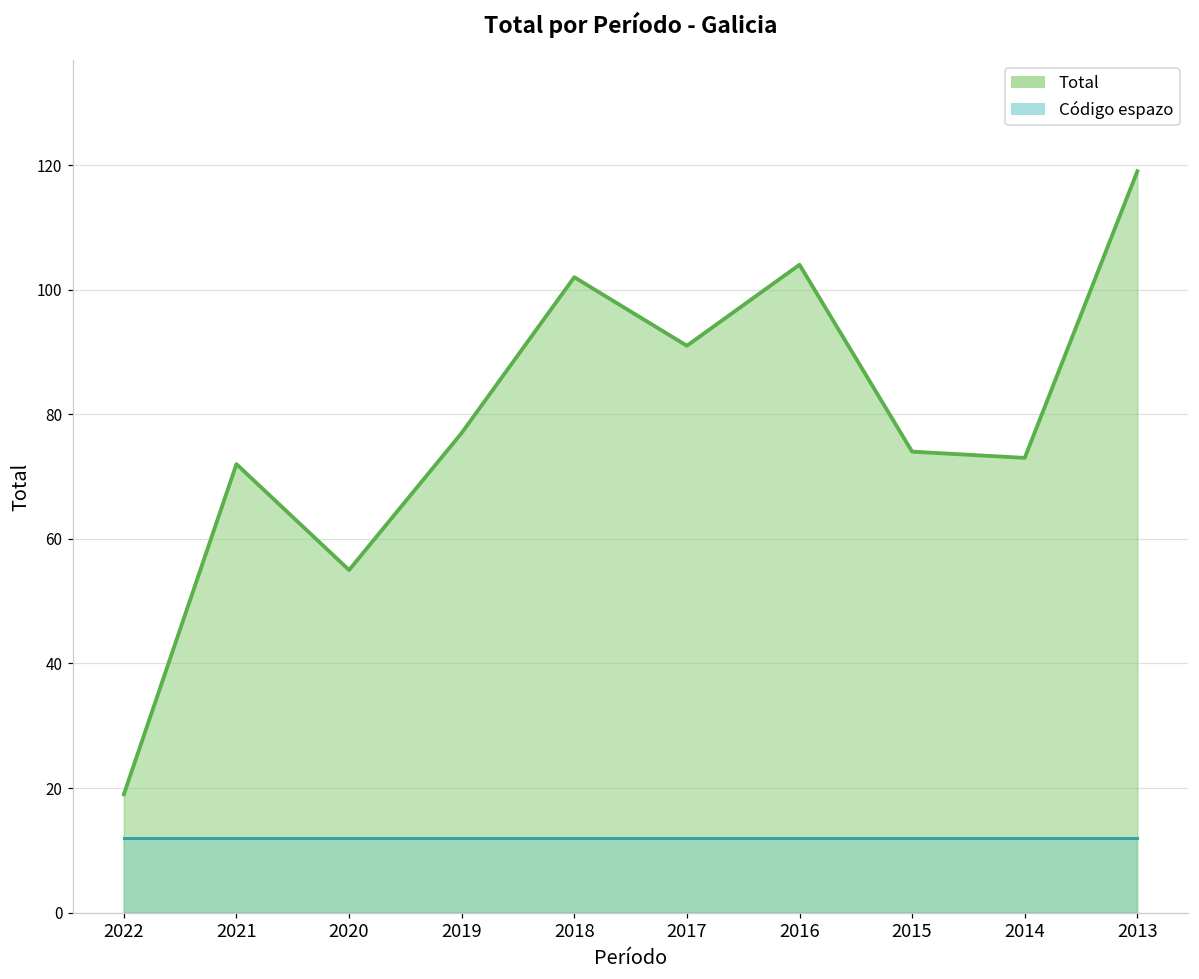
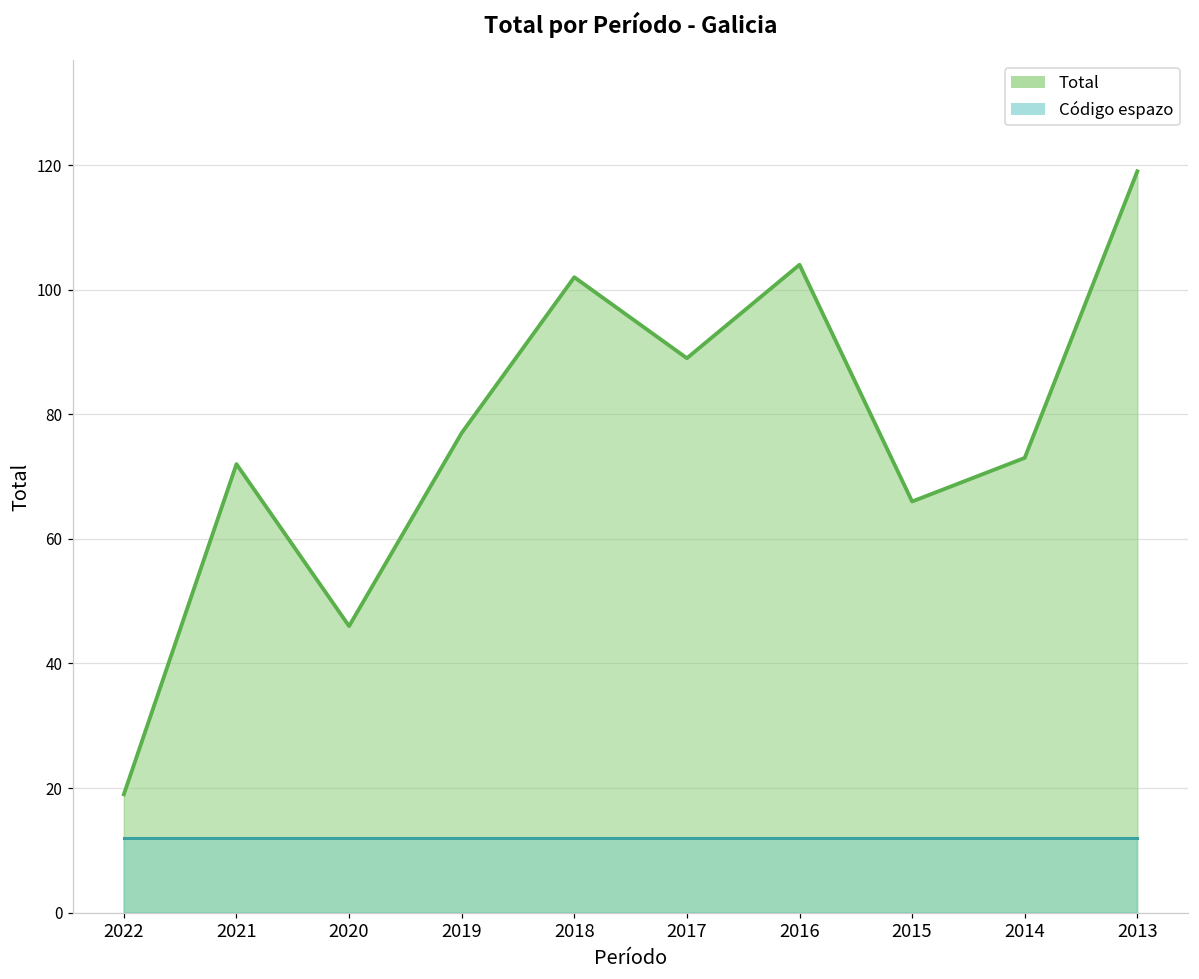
Total, 2020: 55 -> 46
Total, 2017: 91 -> 89
Total, 2015: 74 -> 66
